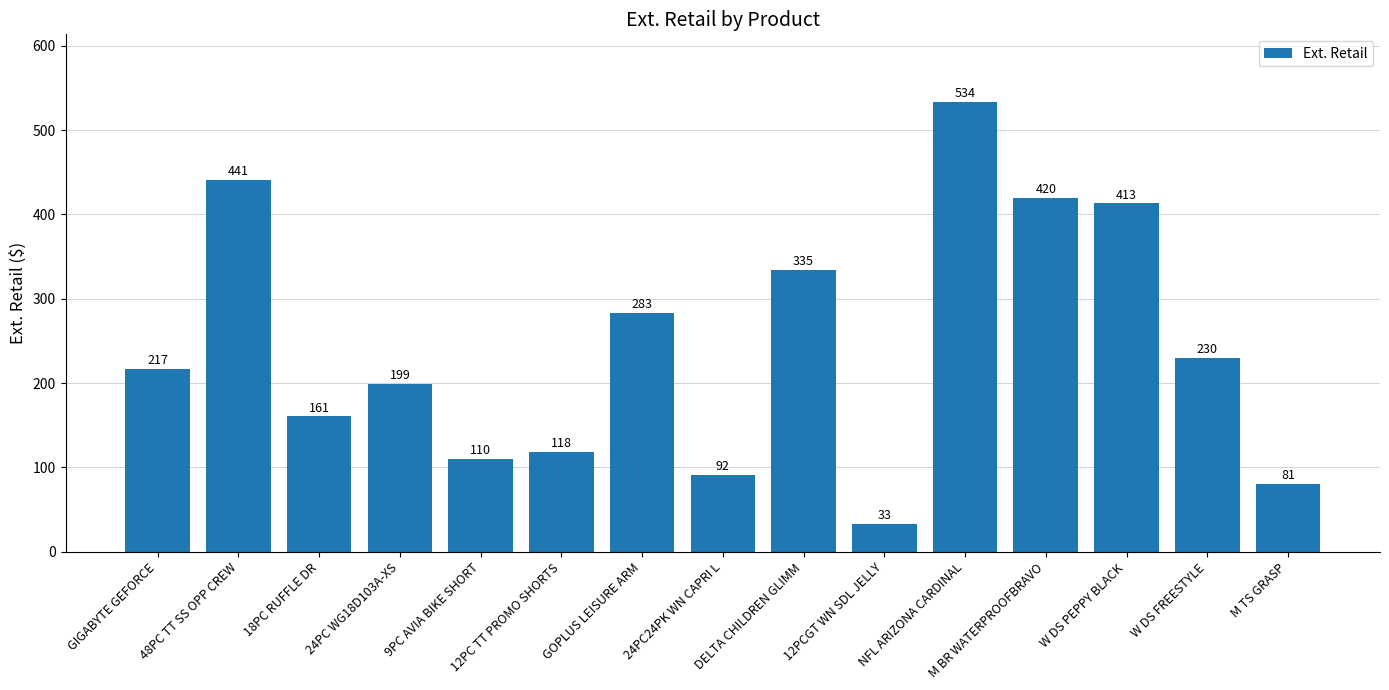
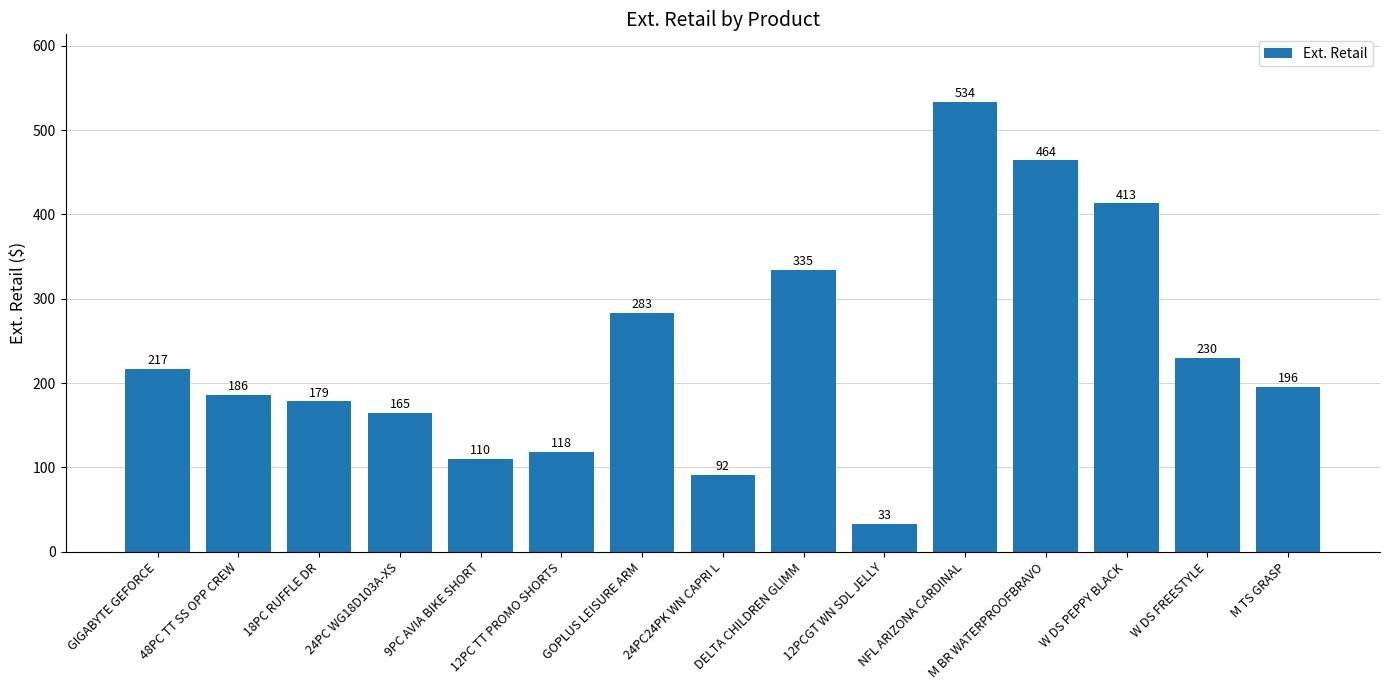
48PC TT SS OPP CREW: 441 -> 186
18PC RUFFLE DR: 161 -> 179
24PC WG18D103A-XS: 199 -> 165
M BR WATERPROOFBRAVO: 420 -> 464
M TS GRASP: 81 -> 196
